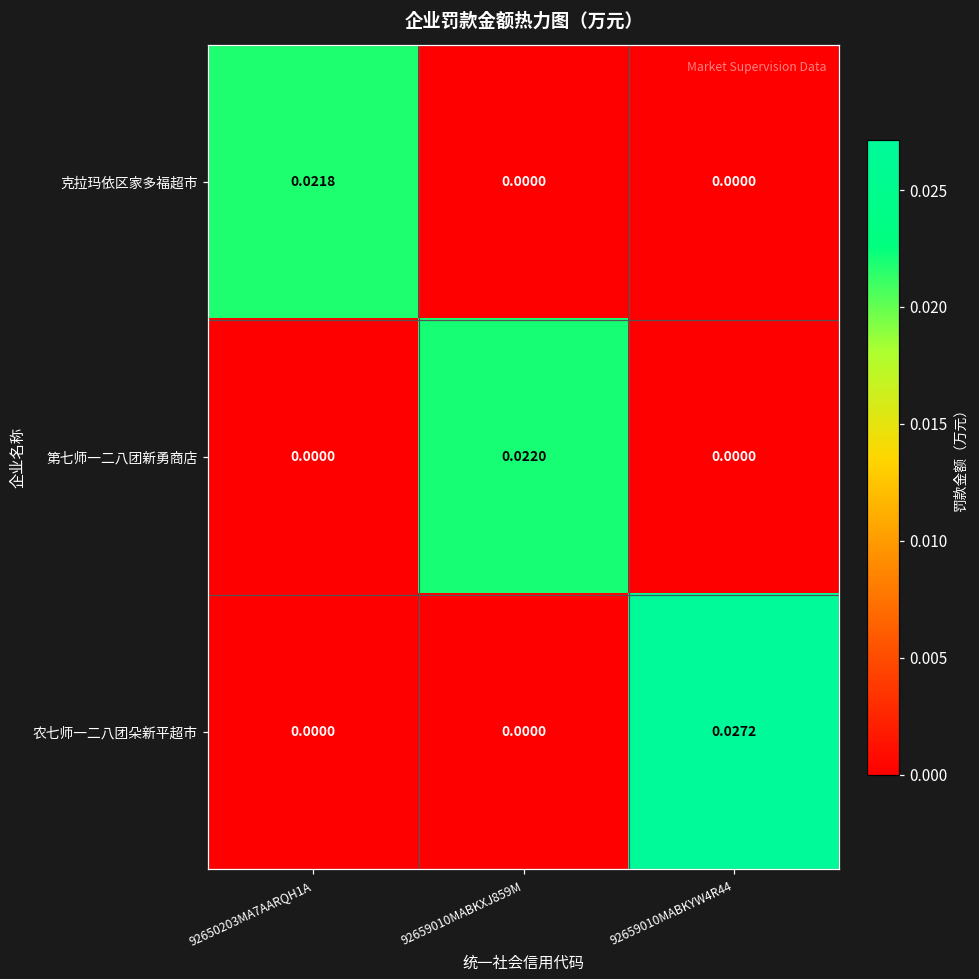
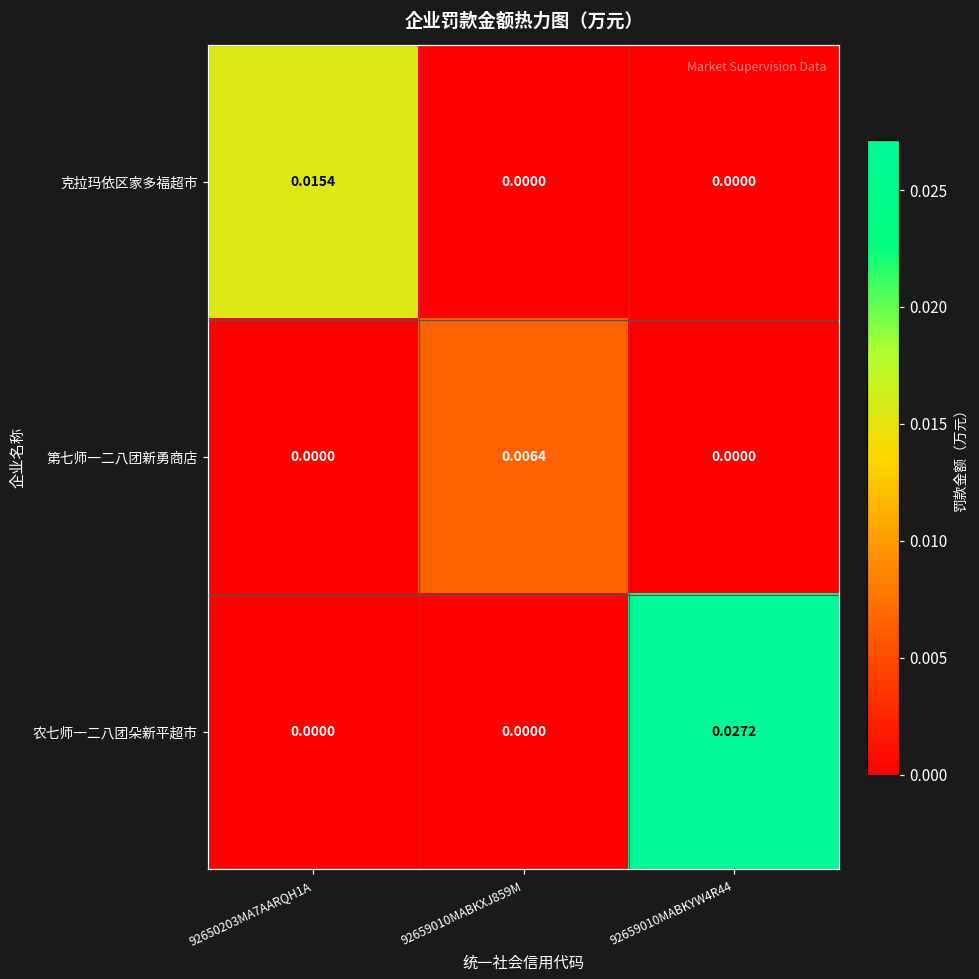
克拉玛依区家多福超市, 92650203MA7AARQH1A: 0.0218 -> 0.0154
第七师一二八团新勇商店, 92659010MABKXJ859M: 0.0220 -> 0.0064
